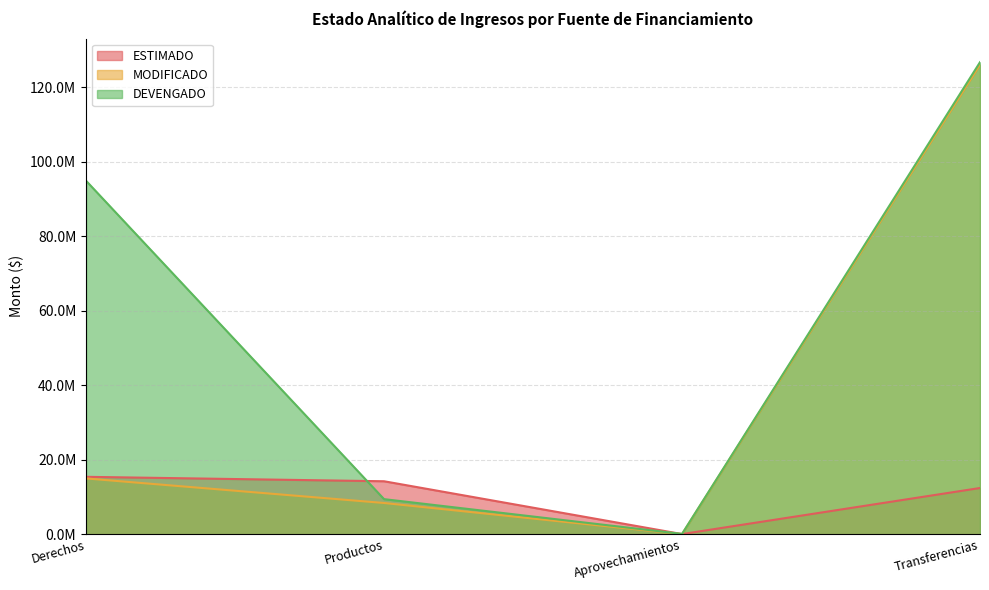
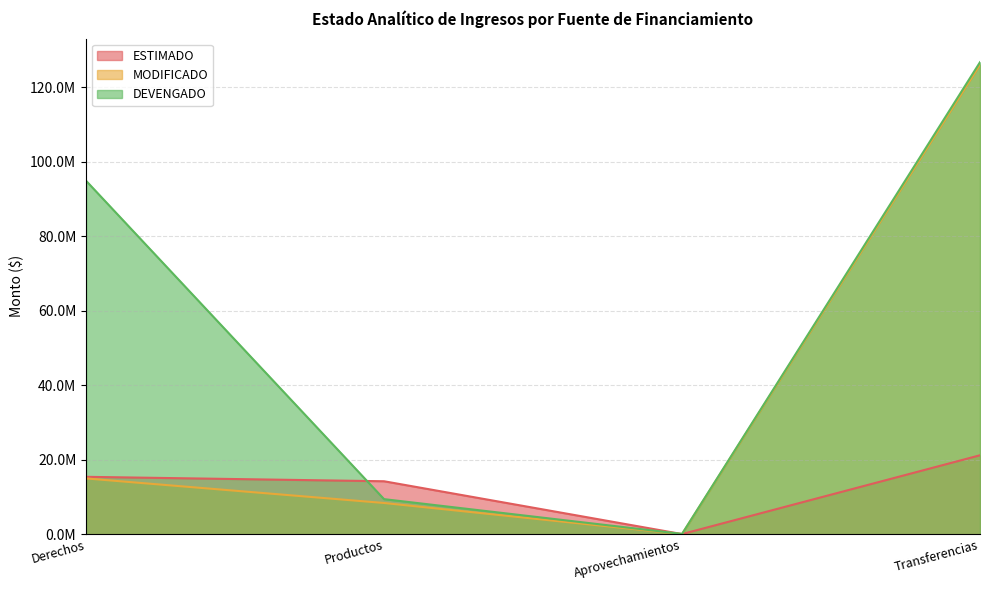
ESTIMADO, Transferencias: 12000000 -> 21000000
